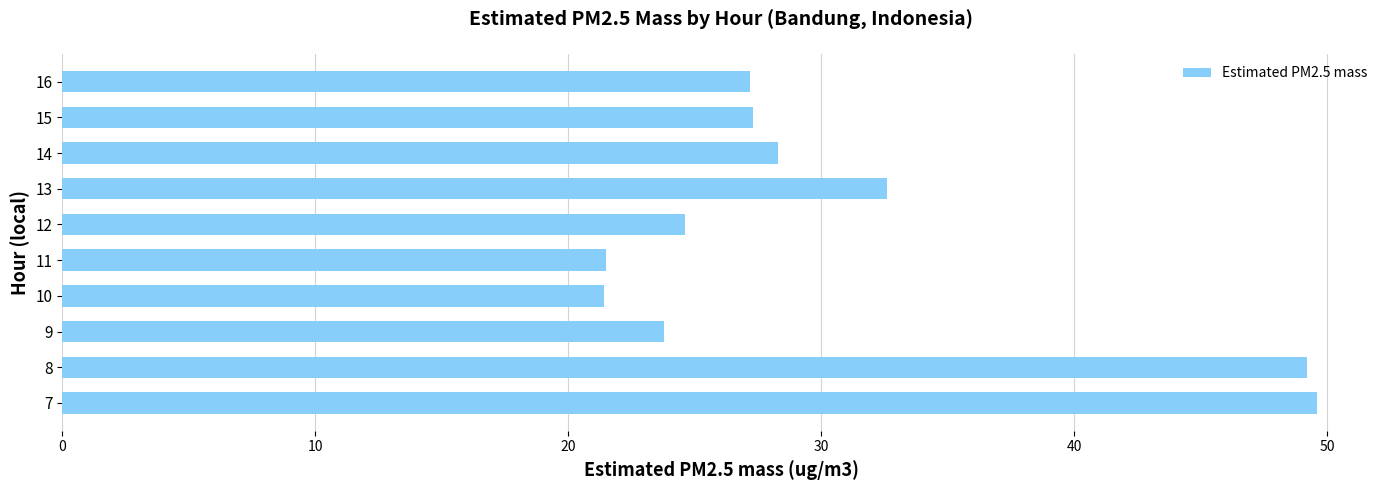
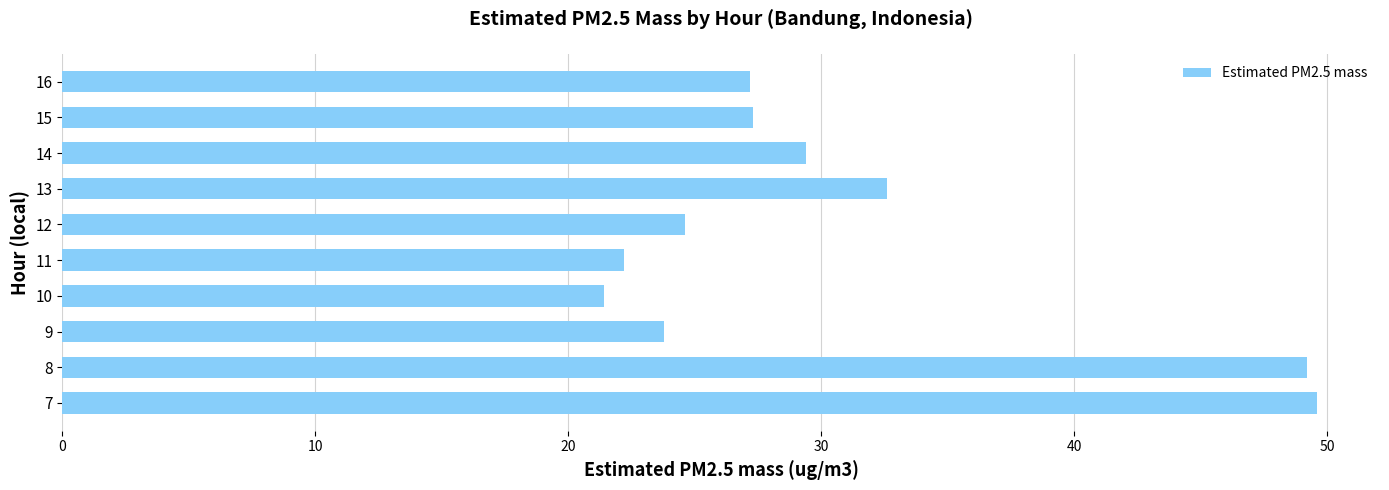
14: 28.3 -> 29.4
11: 21.5 -> 22.2
